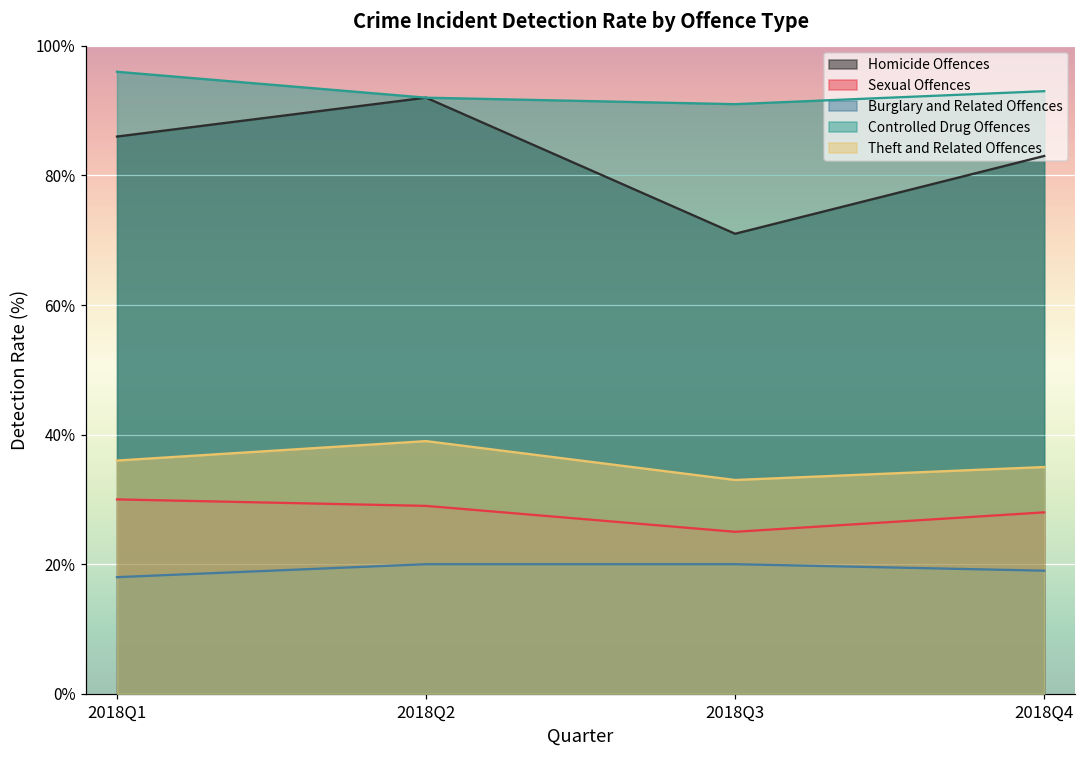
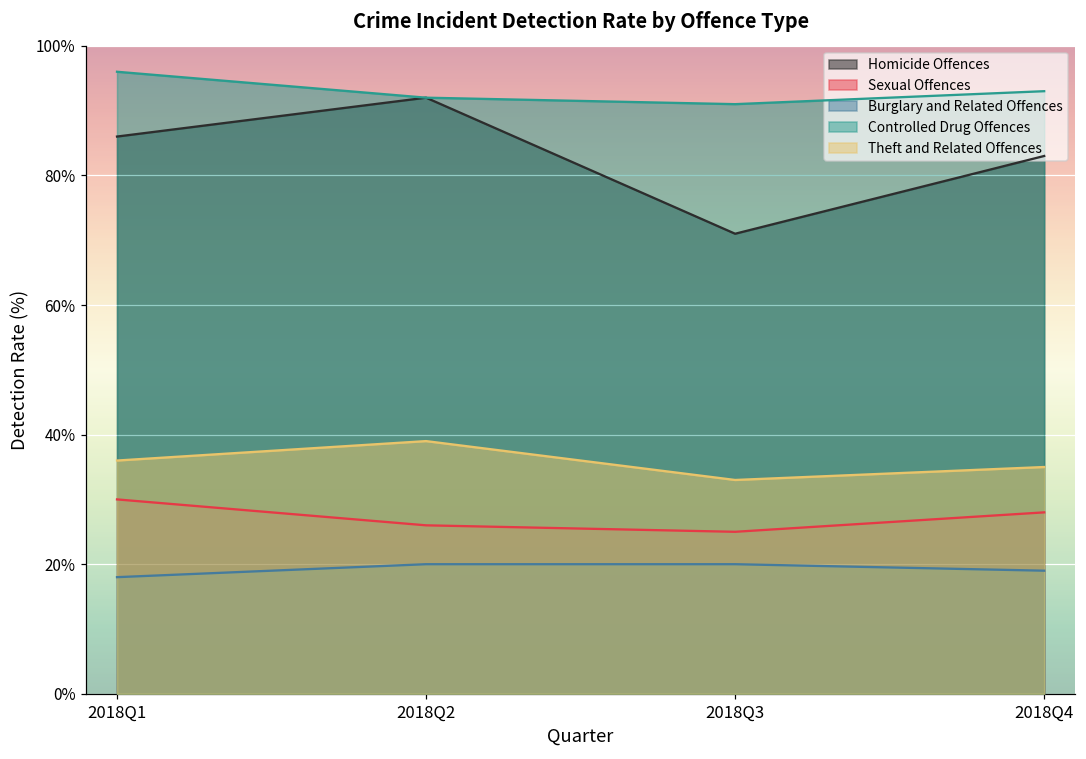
Sexual Offences, 2018Q2: 29% -> 26%
